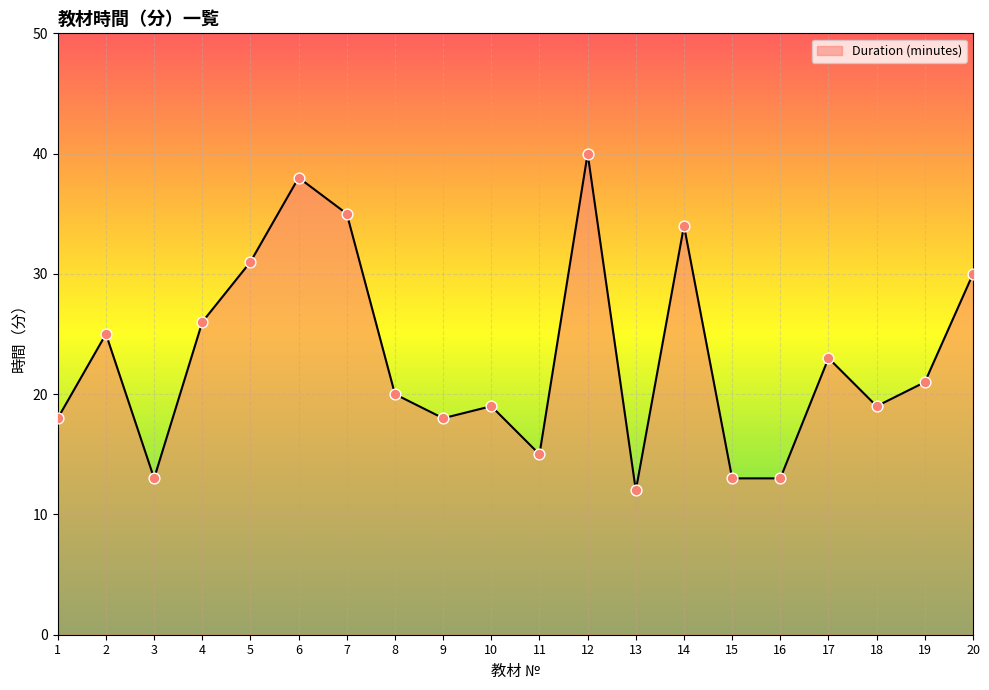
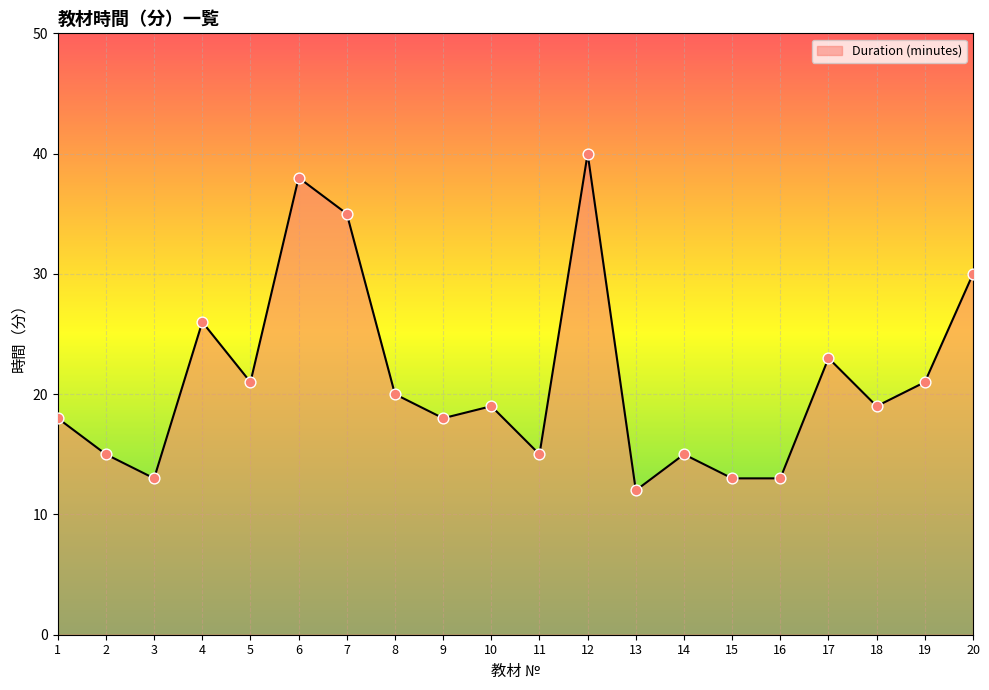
2: 25 -> 15
5: 31 -> 21
14: 34 -> 15
